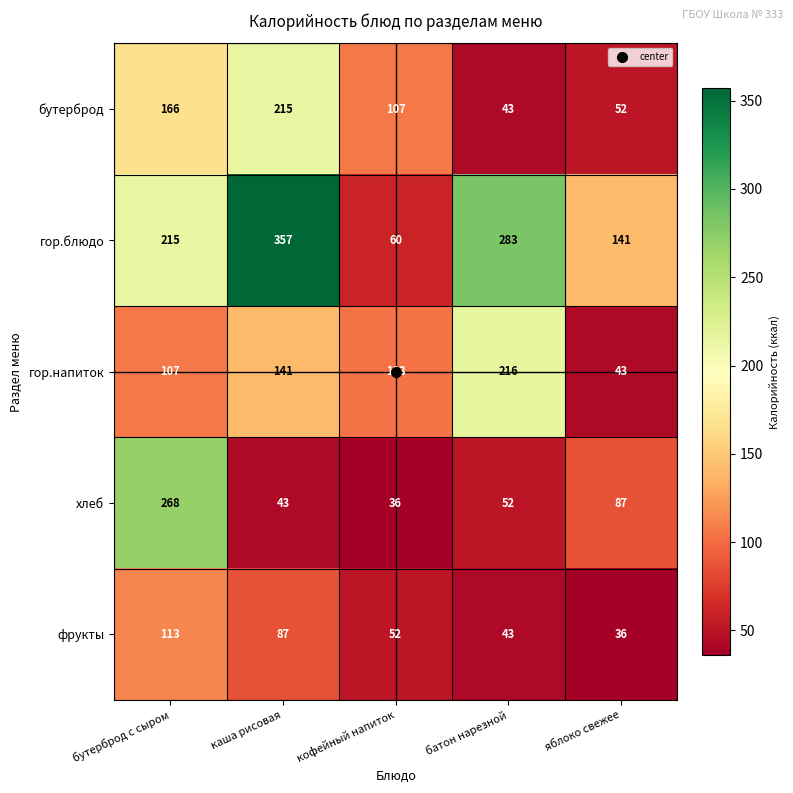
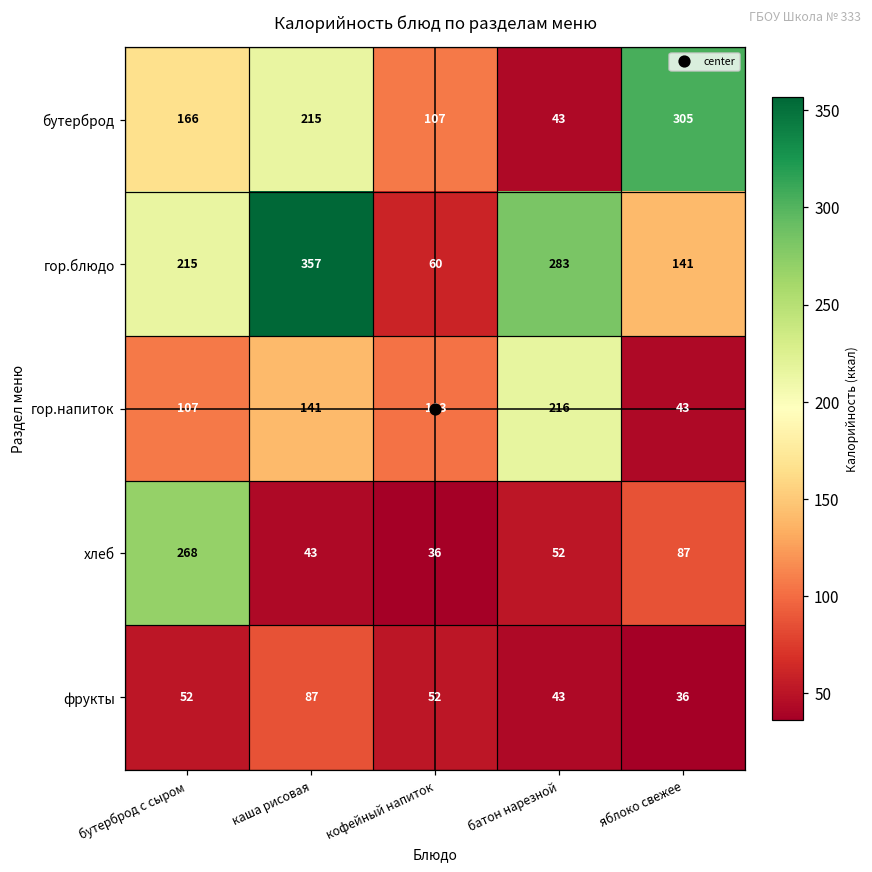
бутерброд, яблоко свежее: 52 -> 305
фрукты, бутерброд с сыром: 113 -> 52
